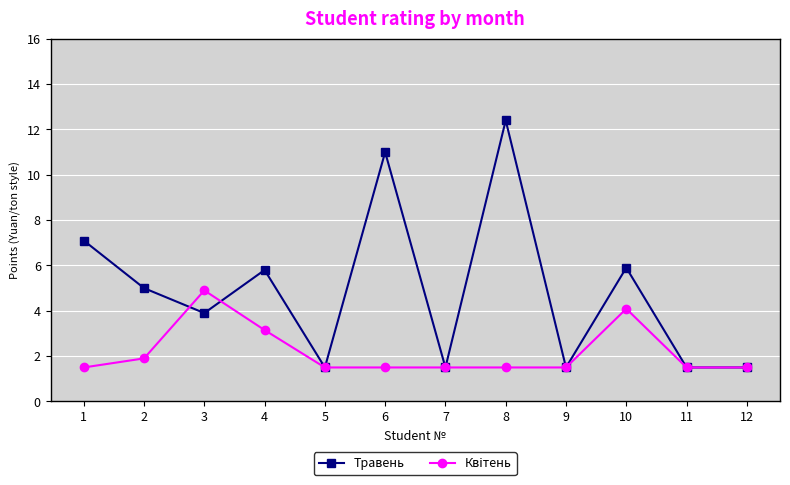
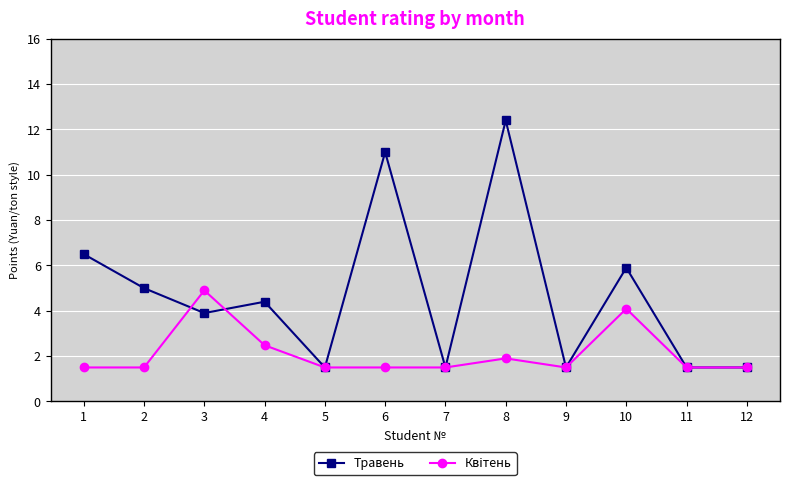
Травень, 1: 7.1 -> 6.5
Квітень, 2: 1.9 -> 1.5
Травень, 4: 5.8 -> 4.4
Квітень, 4: 3.2 -> 2.5
Квітень, 8: 1.5 -> 1.9
